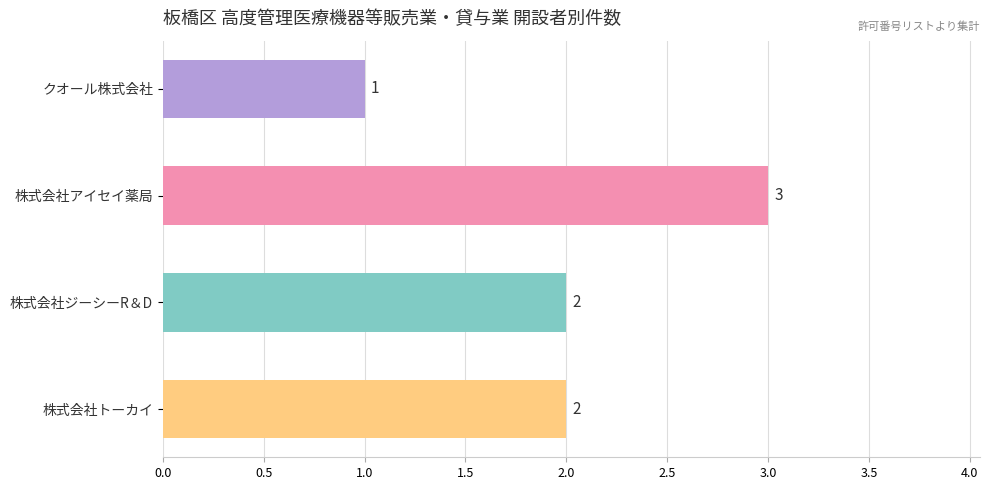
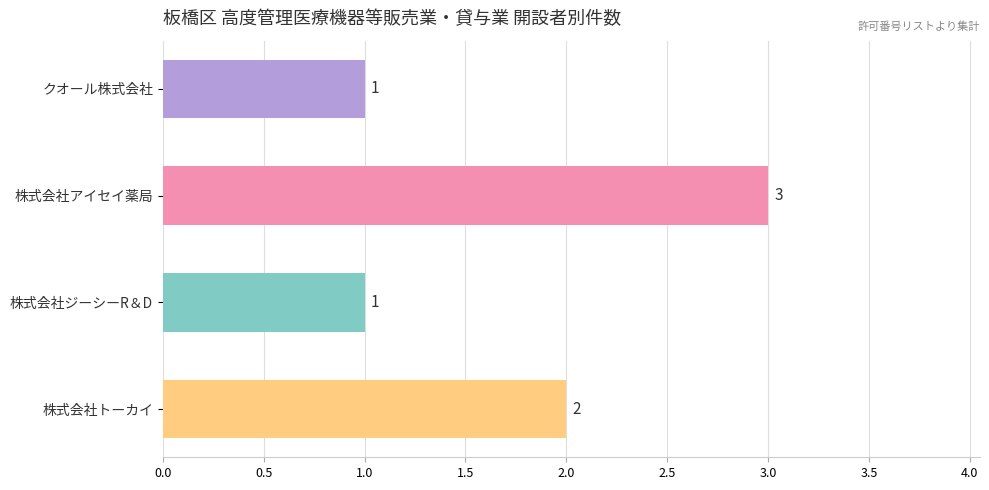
株式会社ジーシーR＆D: 2 -> 1
